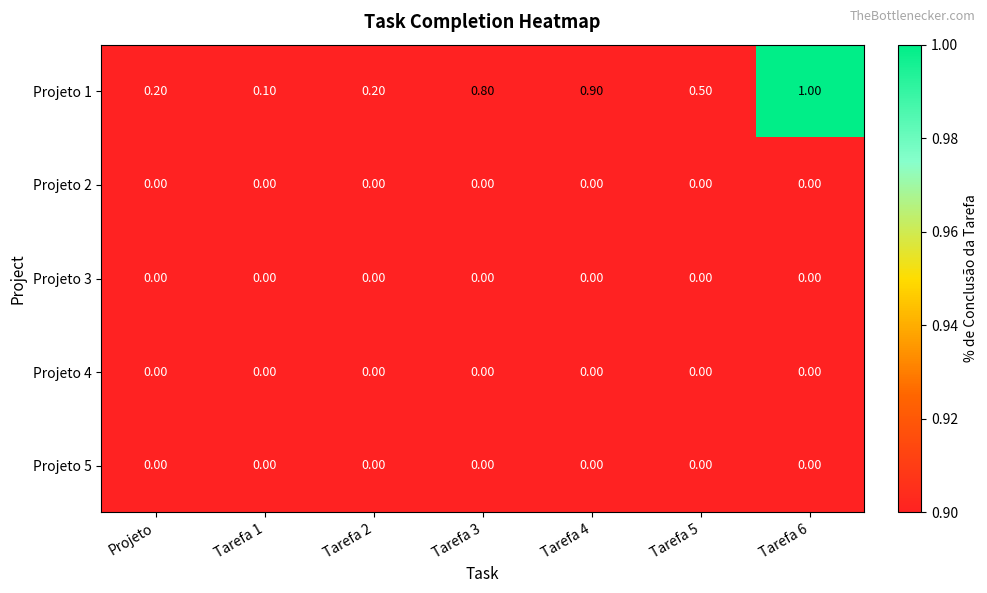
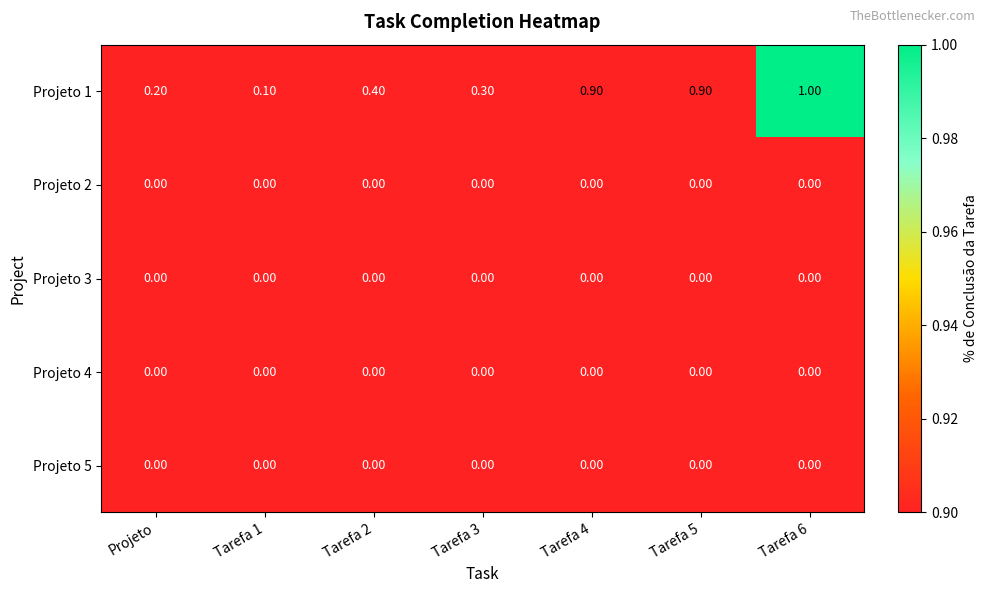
Projeto 1, Tarefa 2: 0.20 -> 0.40
Projeto 1, Tarefa 3: 0.80 -> 0.30
Projeto 1, Tarefa 5: 0.50 -> 0.90
